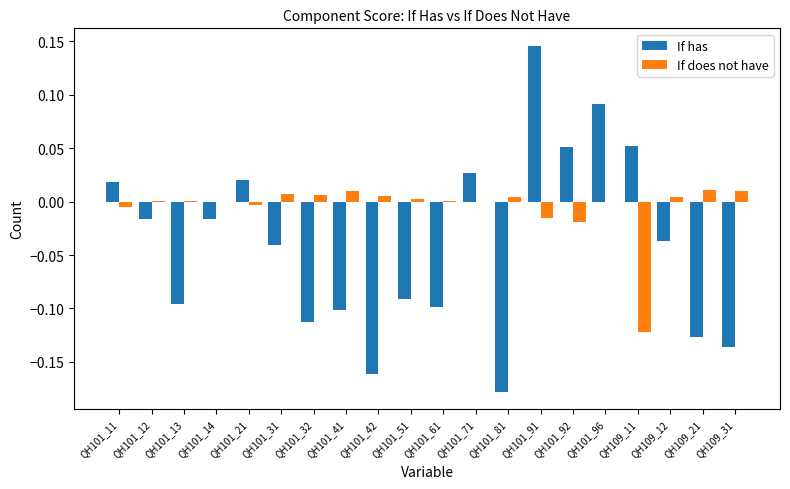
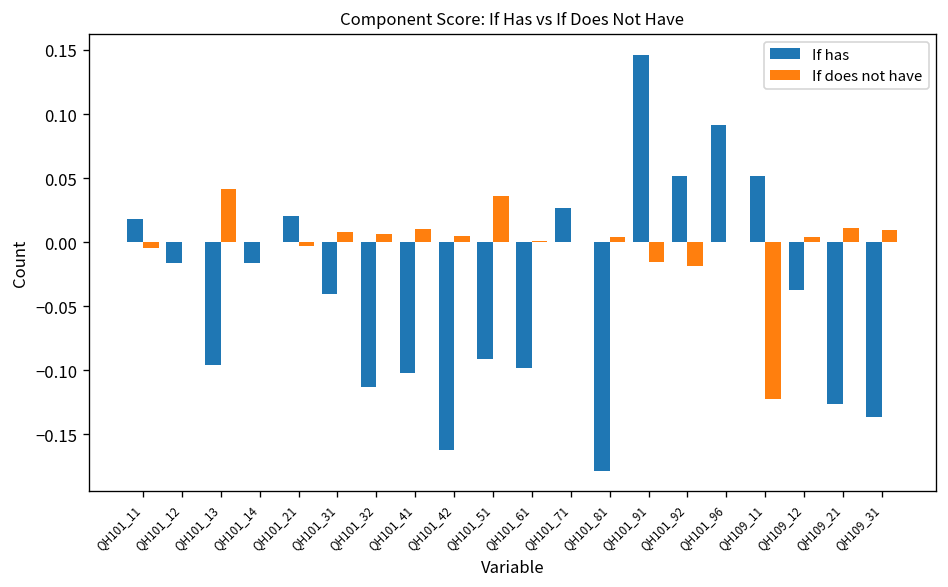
If does not have, QH101_13: 0.001 -> 0.042
If does not have, QH101_51: 0.003 -> 0.036
